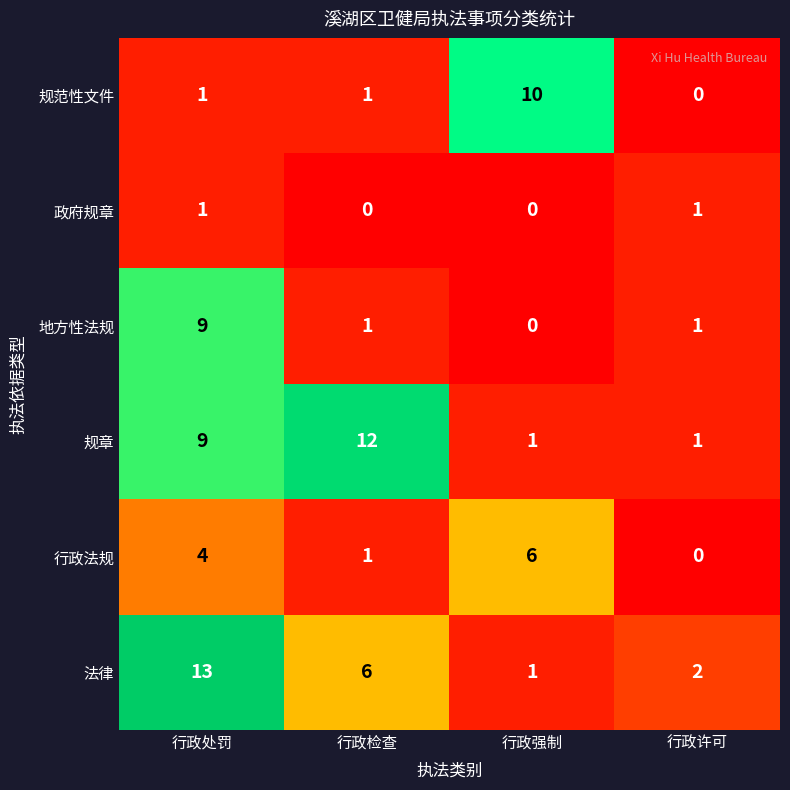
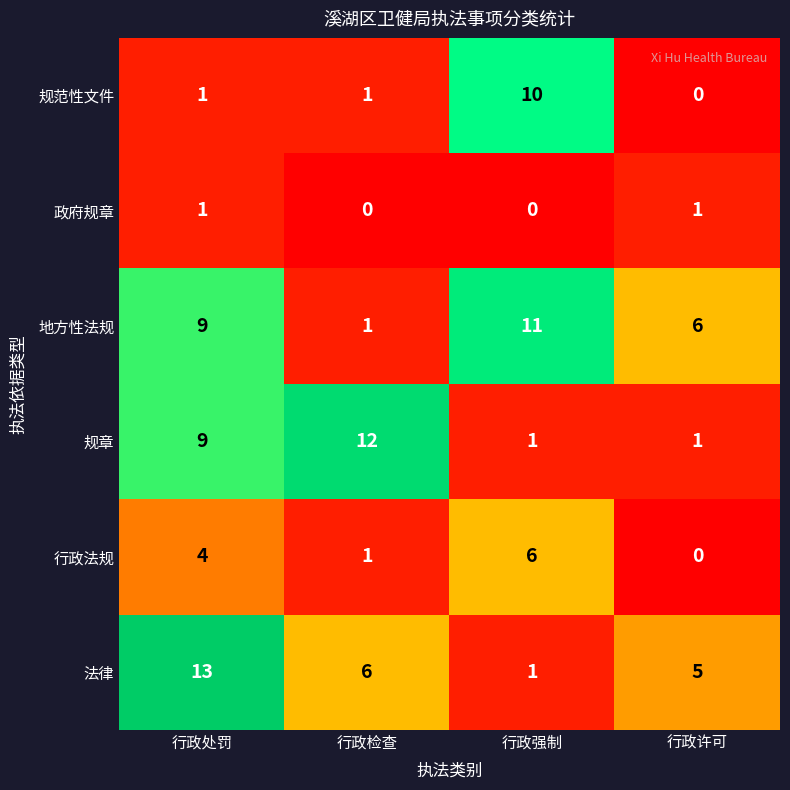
地方性法规, 行政强制: 0 -> 11
地方性法规, 行政许可: 1 -> 6
法律, 行政许可: 2 -> 5
